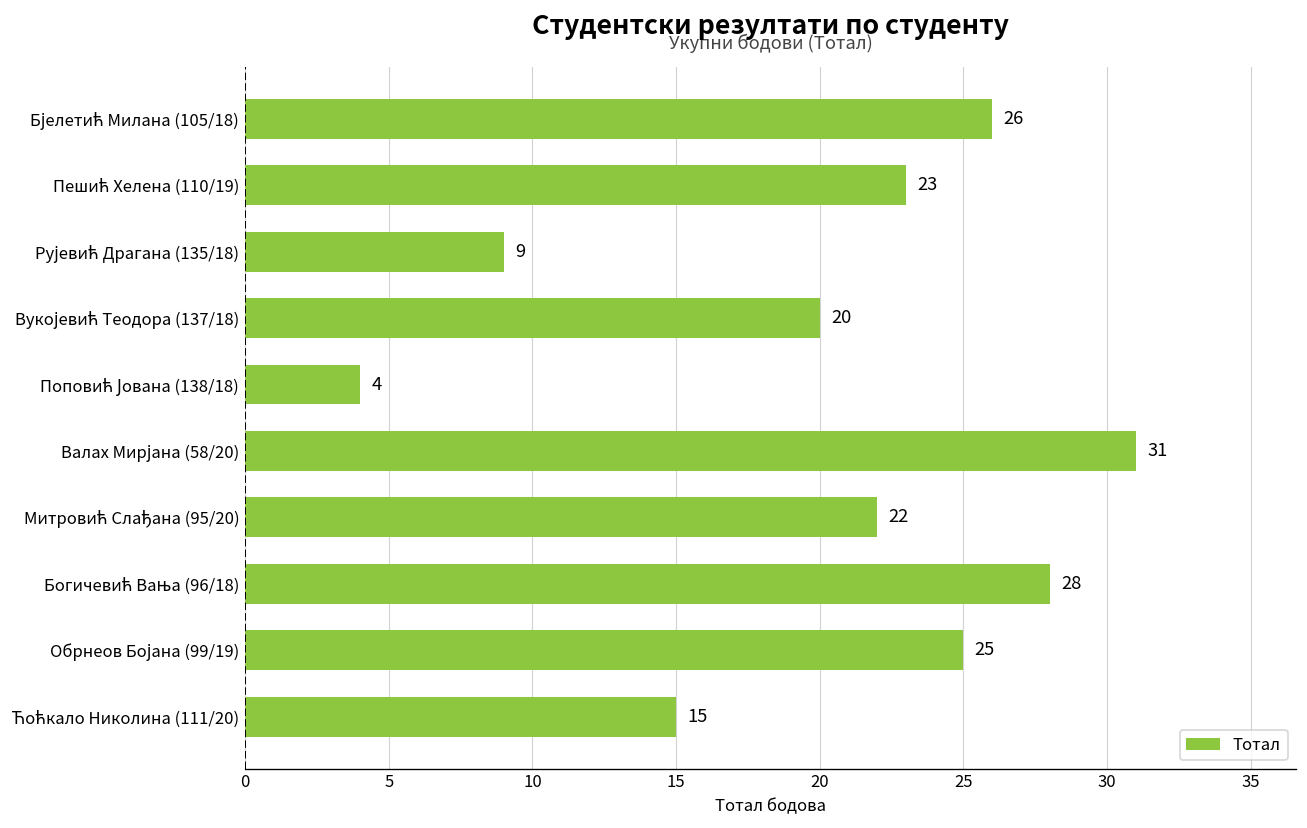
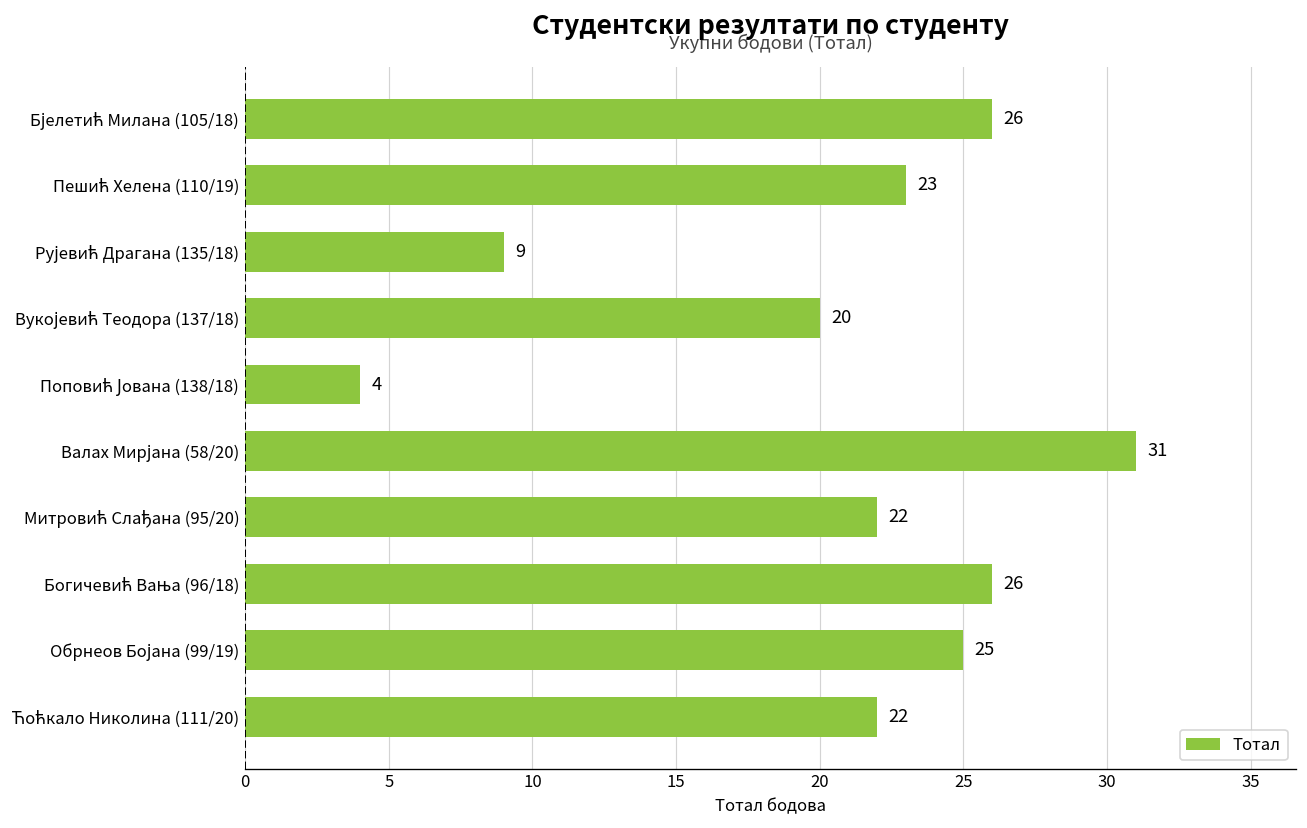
Богичевић Вања (96/18): 28 -> 26
Ћоћкало Николина (111/20): 15 -> 22
